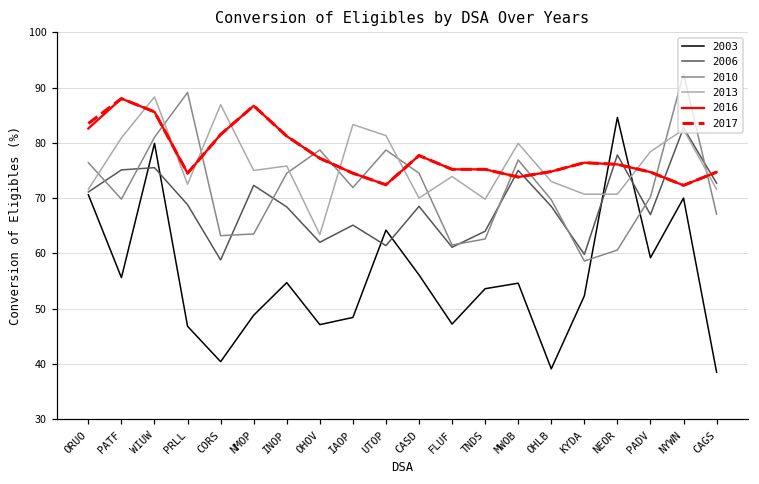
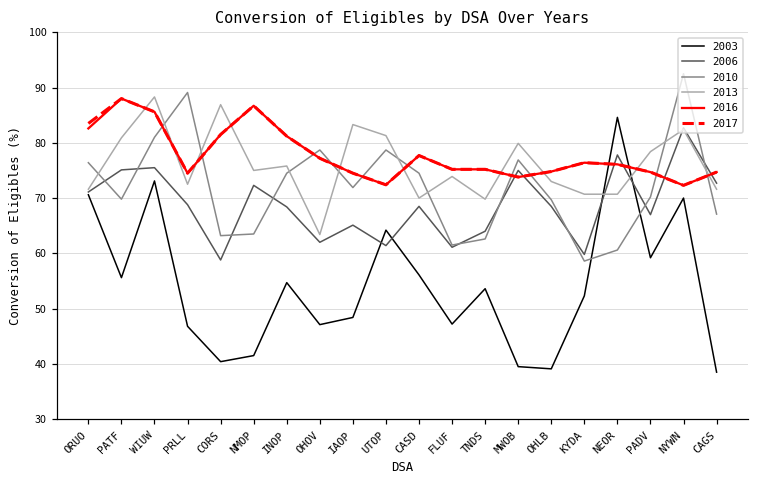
2003, WIUW: 80 -> 73
2003, NMOP: 49 -> 42
2003, MWOB: 55 -> 40
